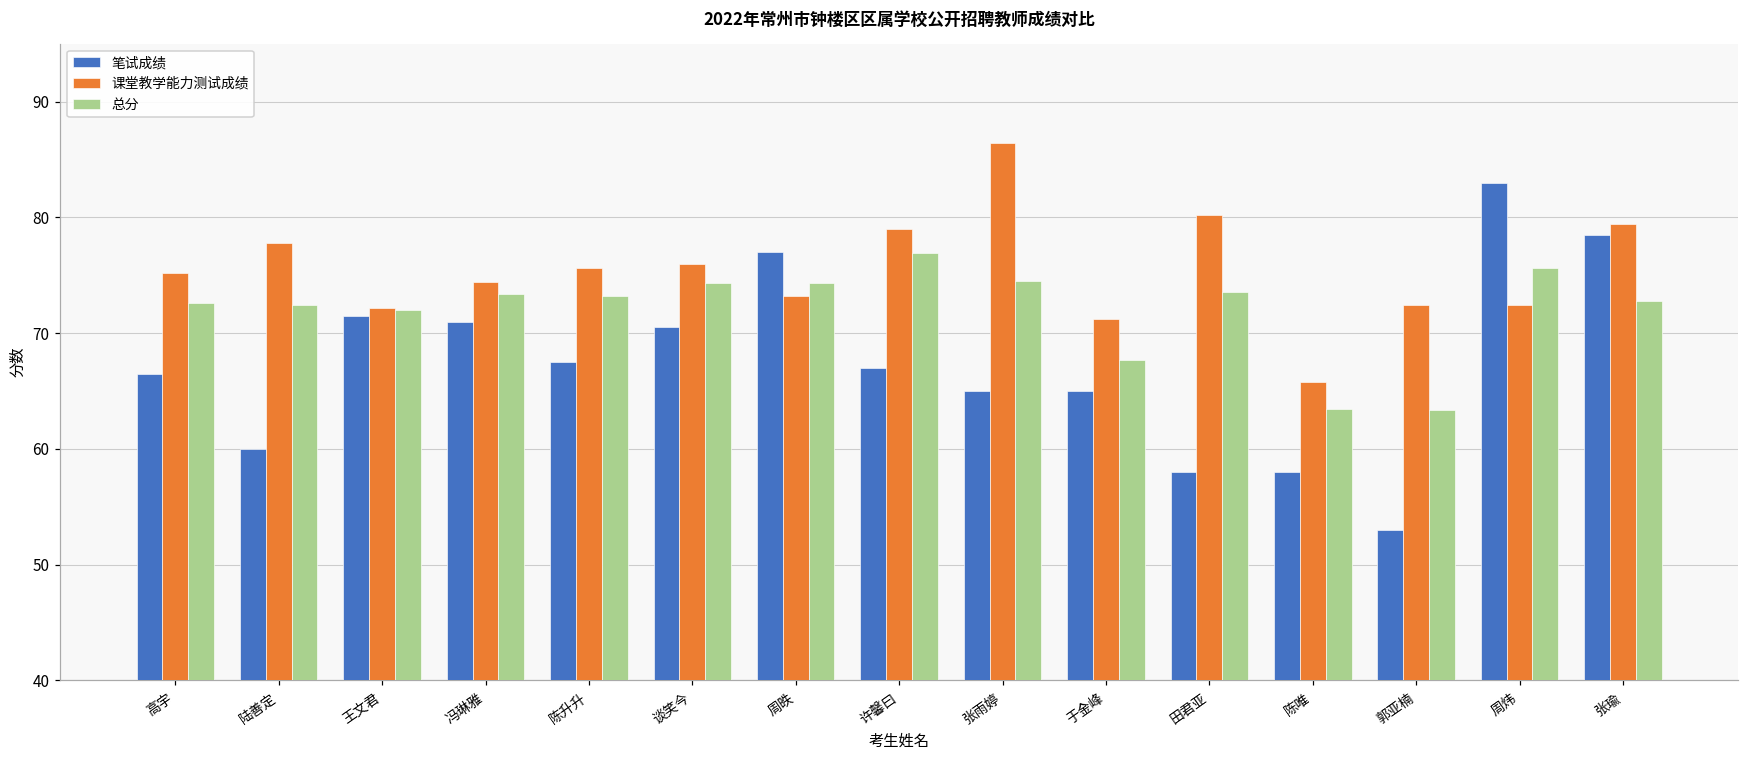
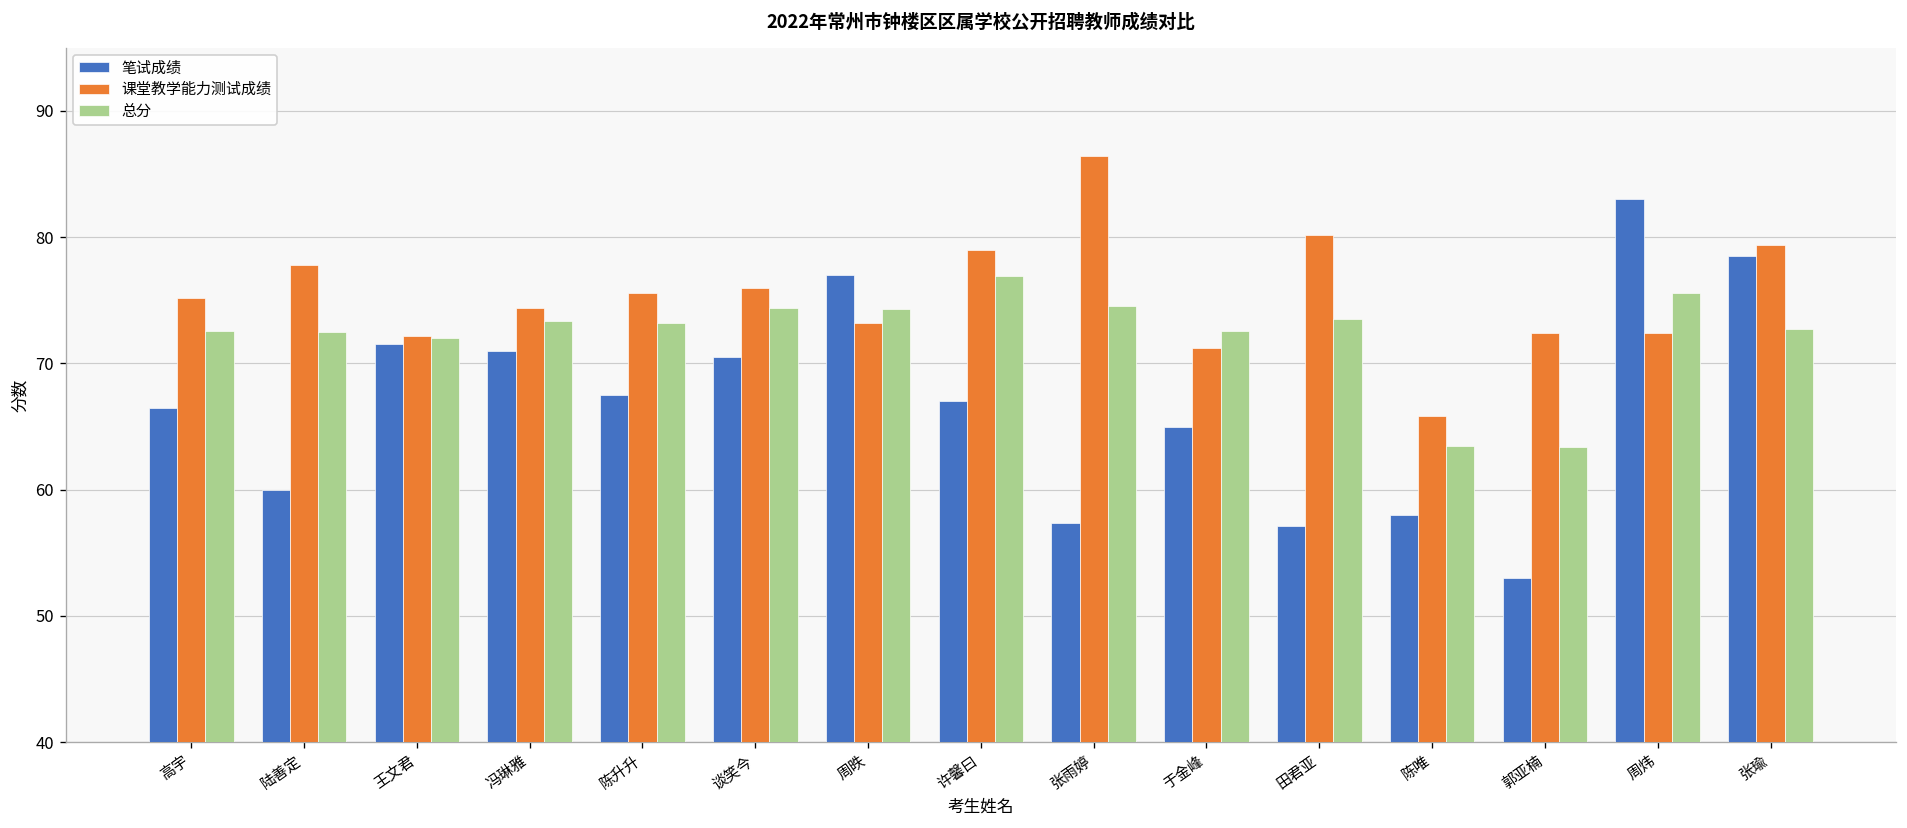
笔试成绩, 张雨婷: 65.0 -> 57.4
总分, 于金峰: 67.7 -> 72.5
笔试成绩, 田君亚: 58.0 -> 57.1
